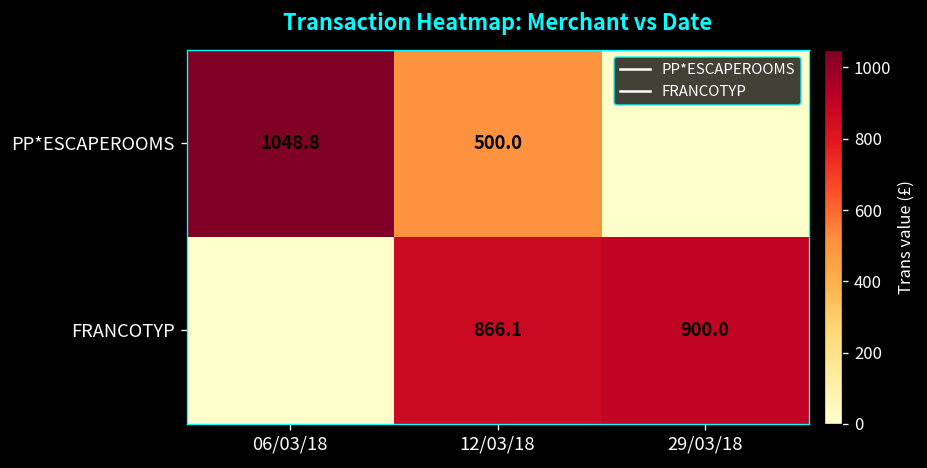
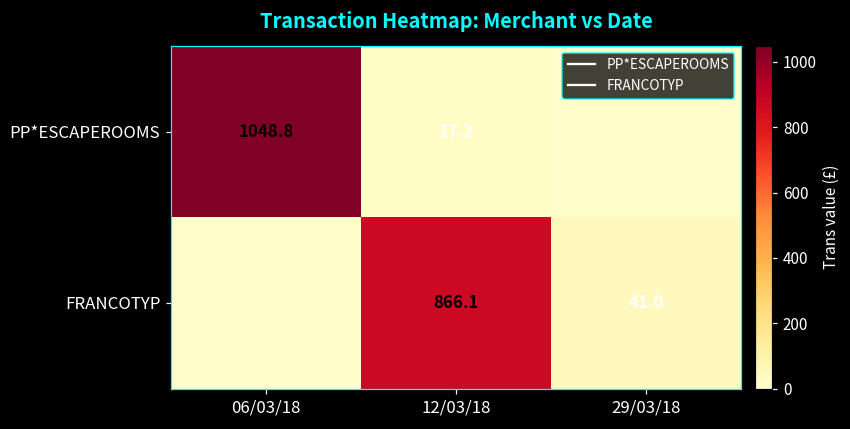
PP*ESCAPEROOMS, 12/03/18: 500.0 -> 17.2
FRANCOTYP, 29/03/18: 900.0 -> 41.0
